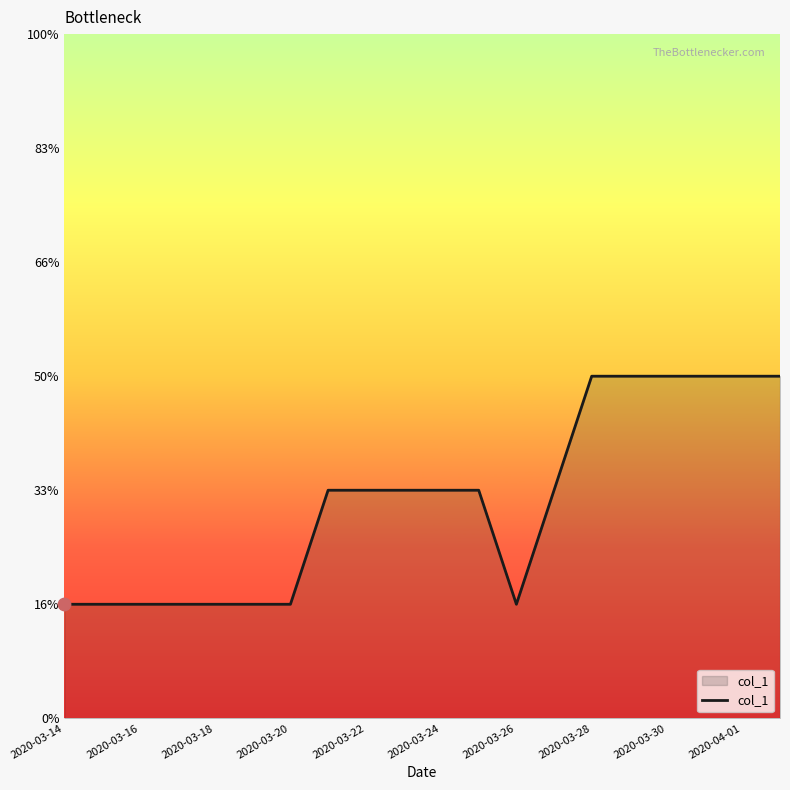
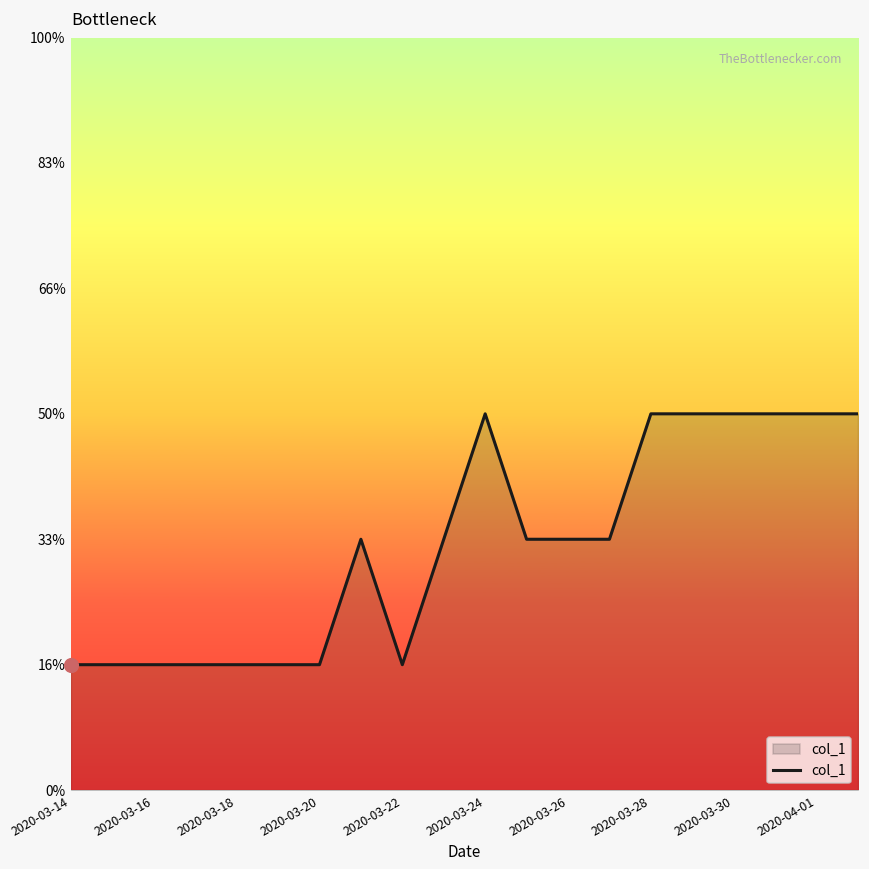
col_1, 2020-03-22: 33% -> 17%
col_1, 2020-03-24: 33% -> 50%
col_1, 2020-03-26: 17% -> 33%
